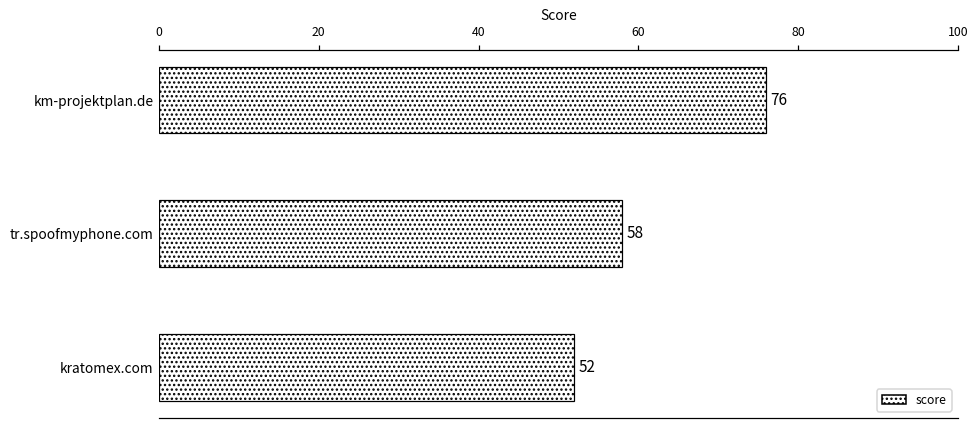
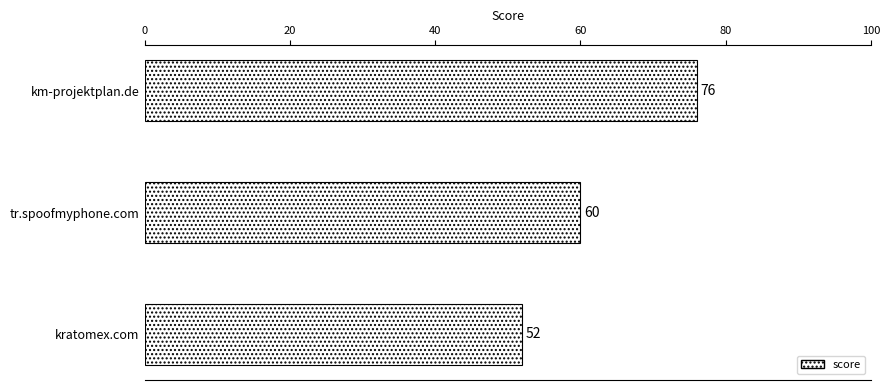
tr.spoofmyphone.com: 58 -> 60
